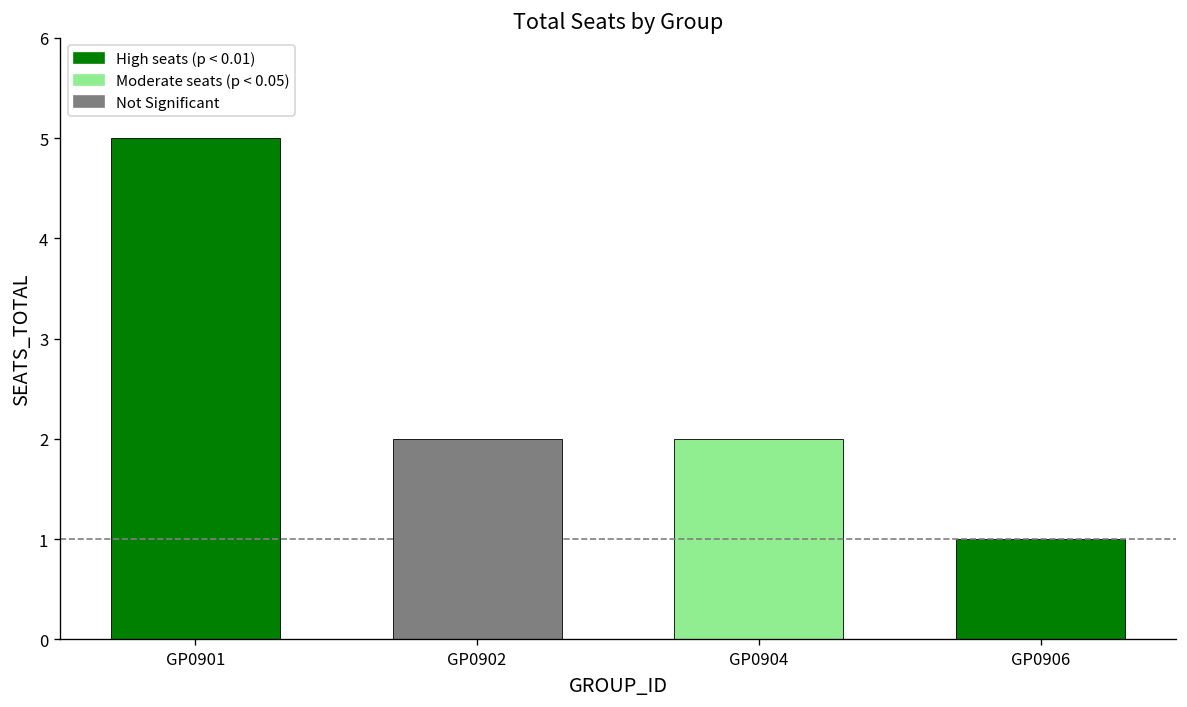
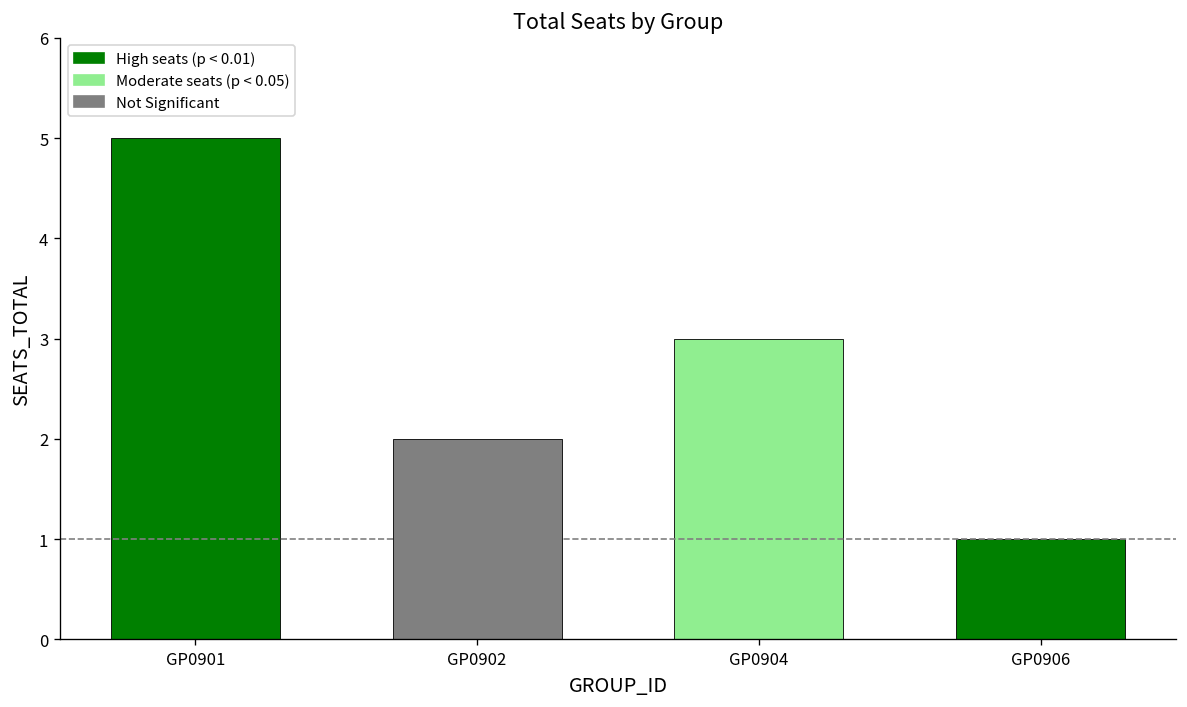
GP0904: 2 -> 3
